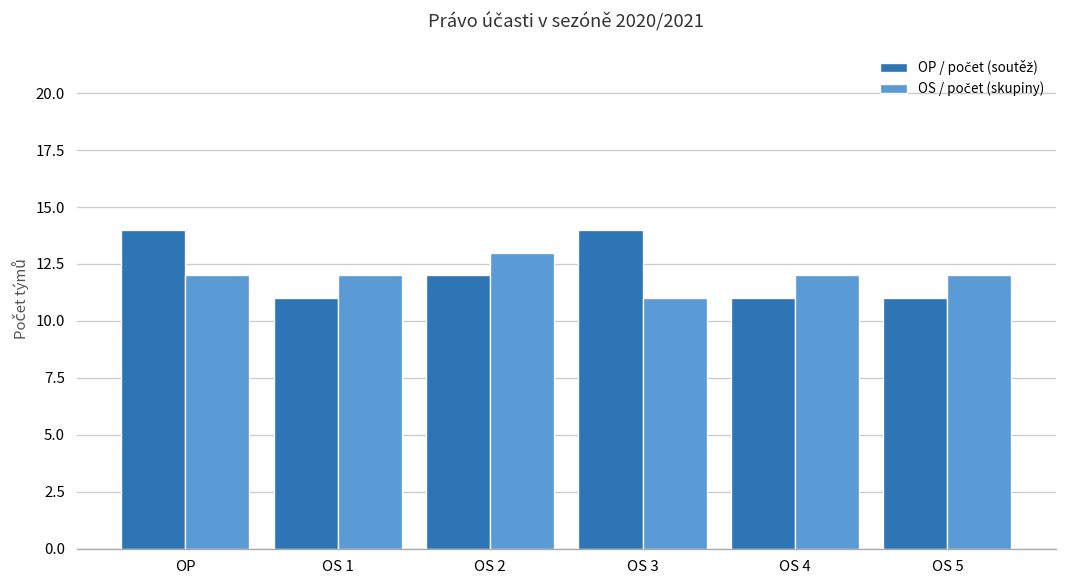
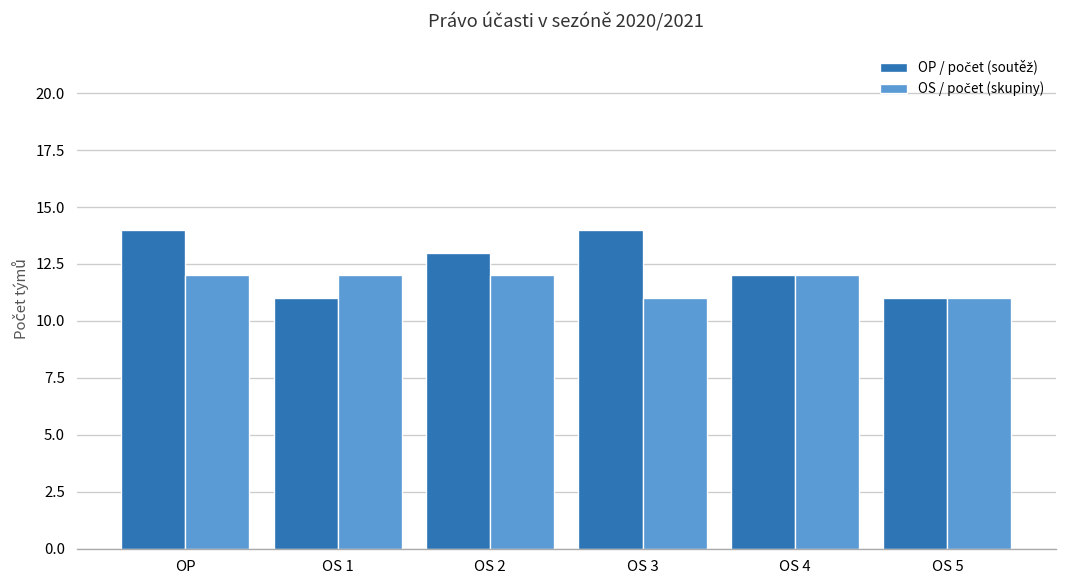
OP / počet (soutěž), OS 2: 12 -> 13
OS / počet (skupiny), OS 2: 13 -> 12
OP / počet (soutěž), OS 4: 11 -> 12
OS / počet (skupiny), OS 5: 12 -> 11
